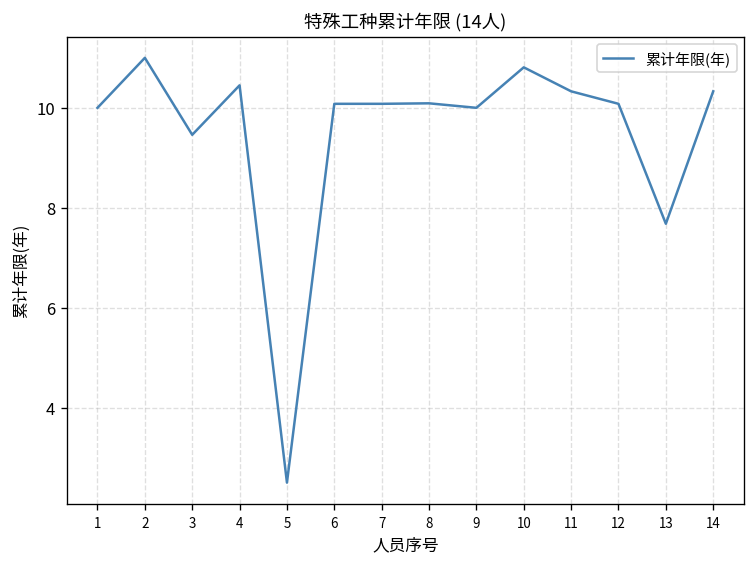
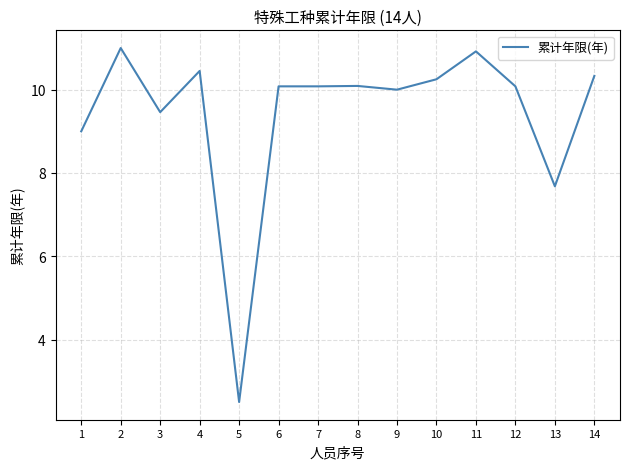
1: 10 -> 9
10: 10.8 -> 10.3
11: 10.3 -> 10.9
